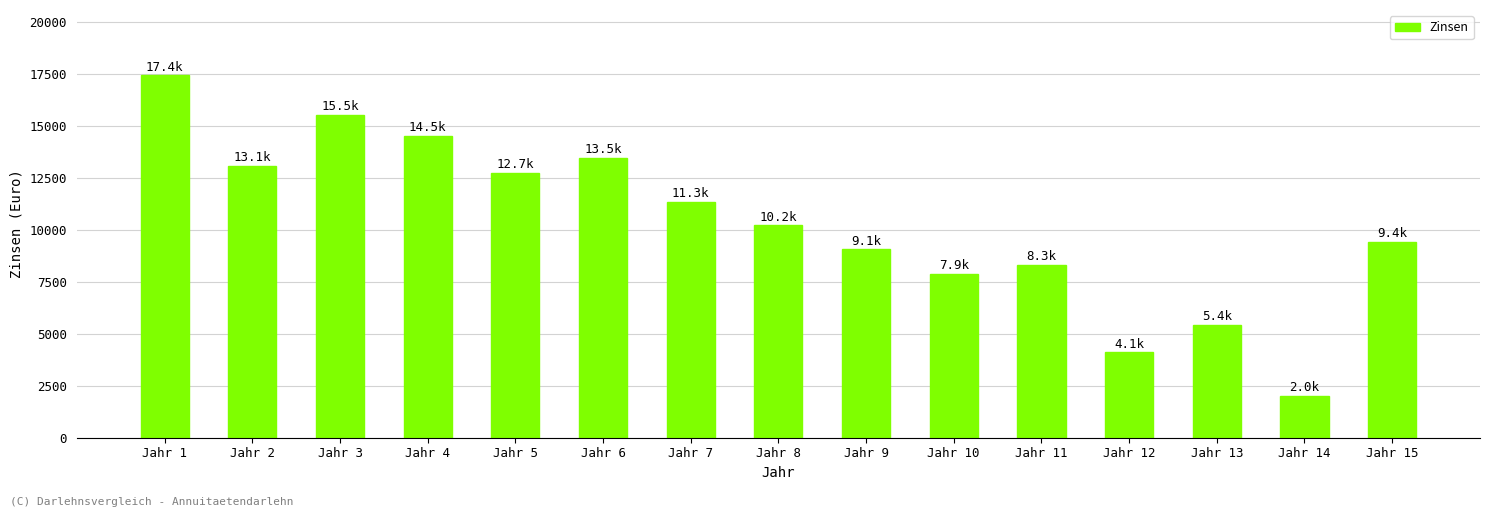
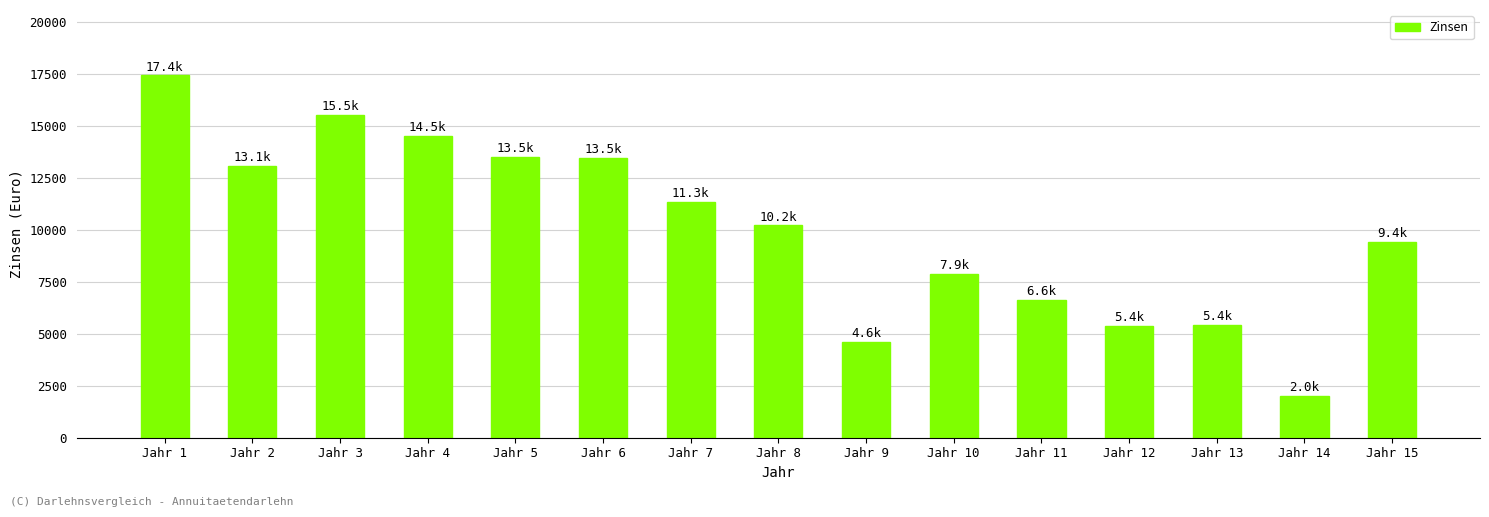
Jahr 5: 12.7k -> 13.5k
Jahr 9: 9.1k -> 4.6k
Jahr 11: 8.3k -> 6.6k
Jahr 12: 4.1k -> 5.4k
